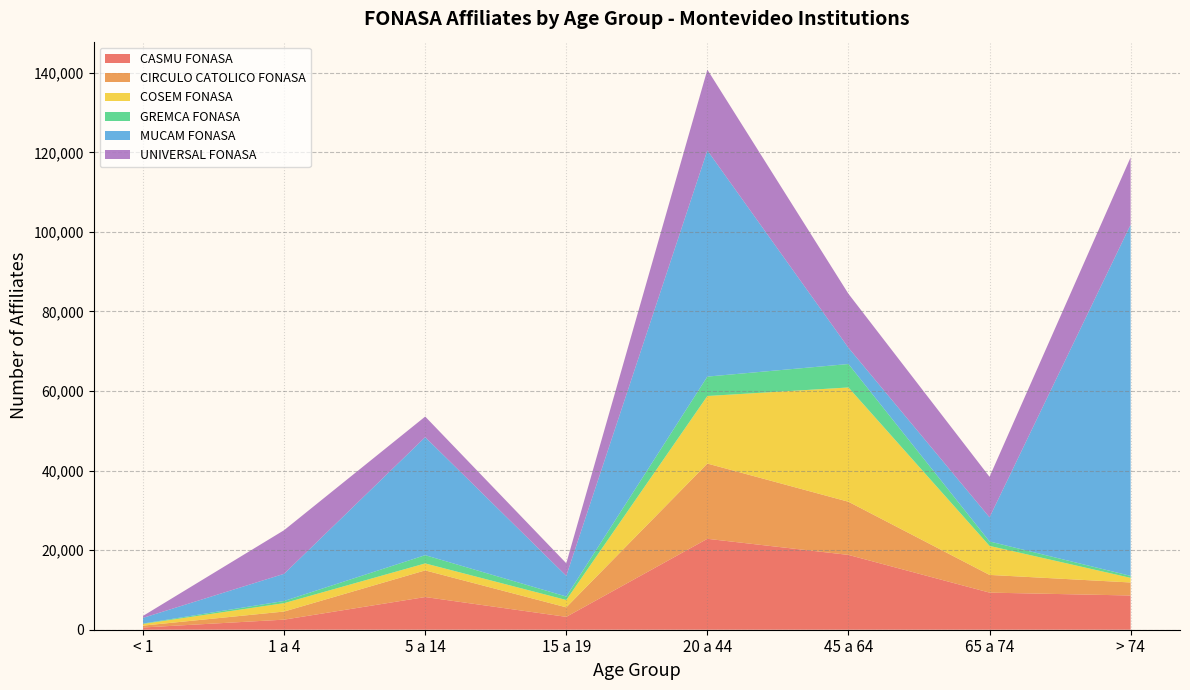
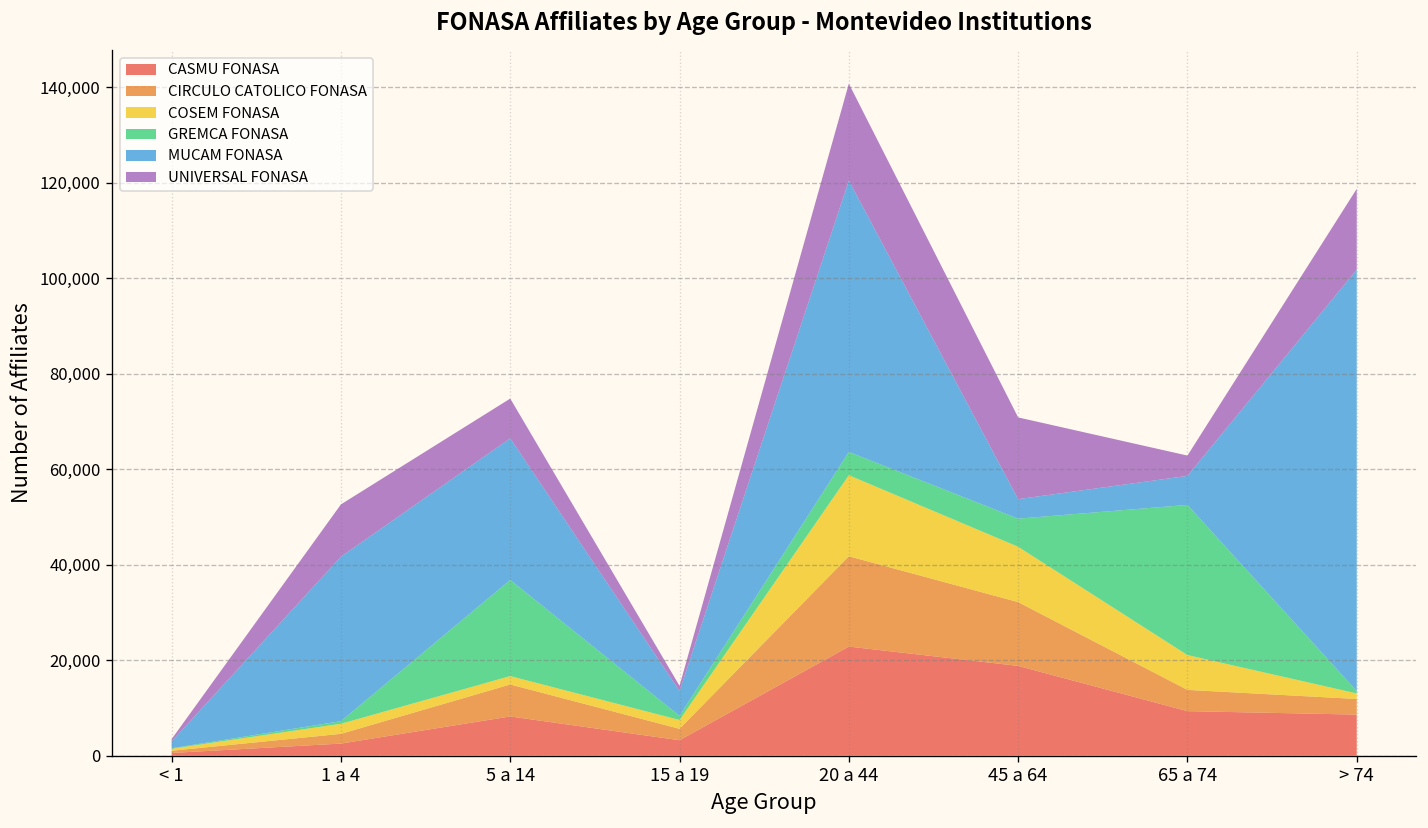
MUCAM FONASA, 1 a 4: 7,000 -> 34,000
GREMCA FONASA, 5 a 14: 2,000 -> 20,000
UNIVERSAL FONASA, 5 a 14: 5,000 -> 8,000
UNIVERSAL FONASA, 15 a 19: 3,000 -> 1,000
COSEM FONASA, 45 a 64: 29,000 -> 12,000
UNIVERSAL FONASA, 45 a 64: 14,000 -> 17,000
GREMCA FONASA, 65 a 74: 1,000 -> 31,000
UNIVERSAL FONASA, 65 a 74: 10,000 -> 4,000
